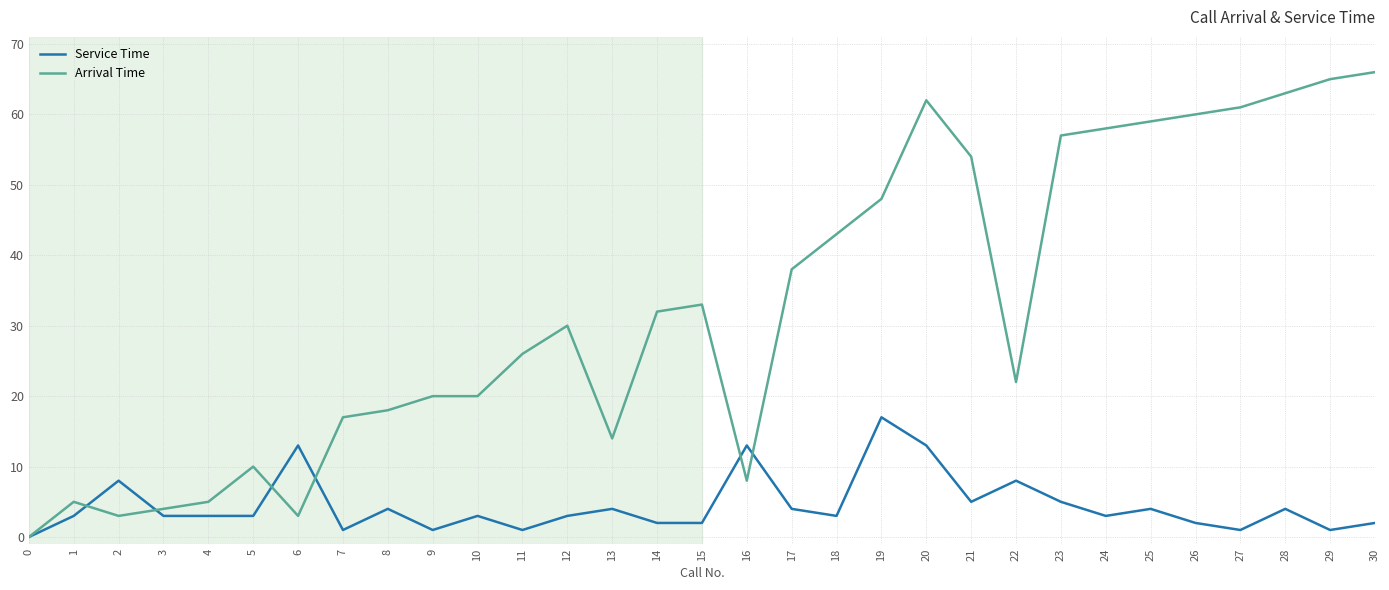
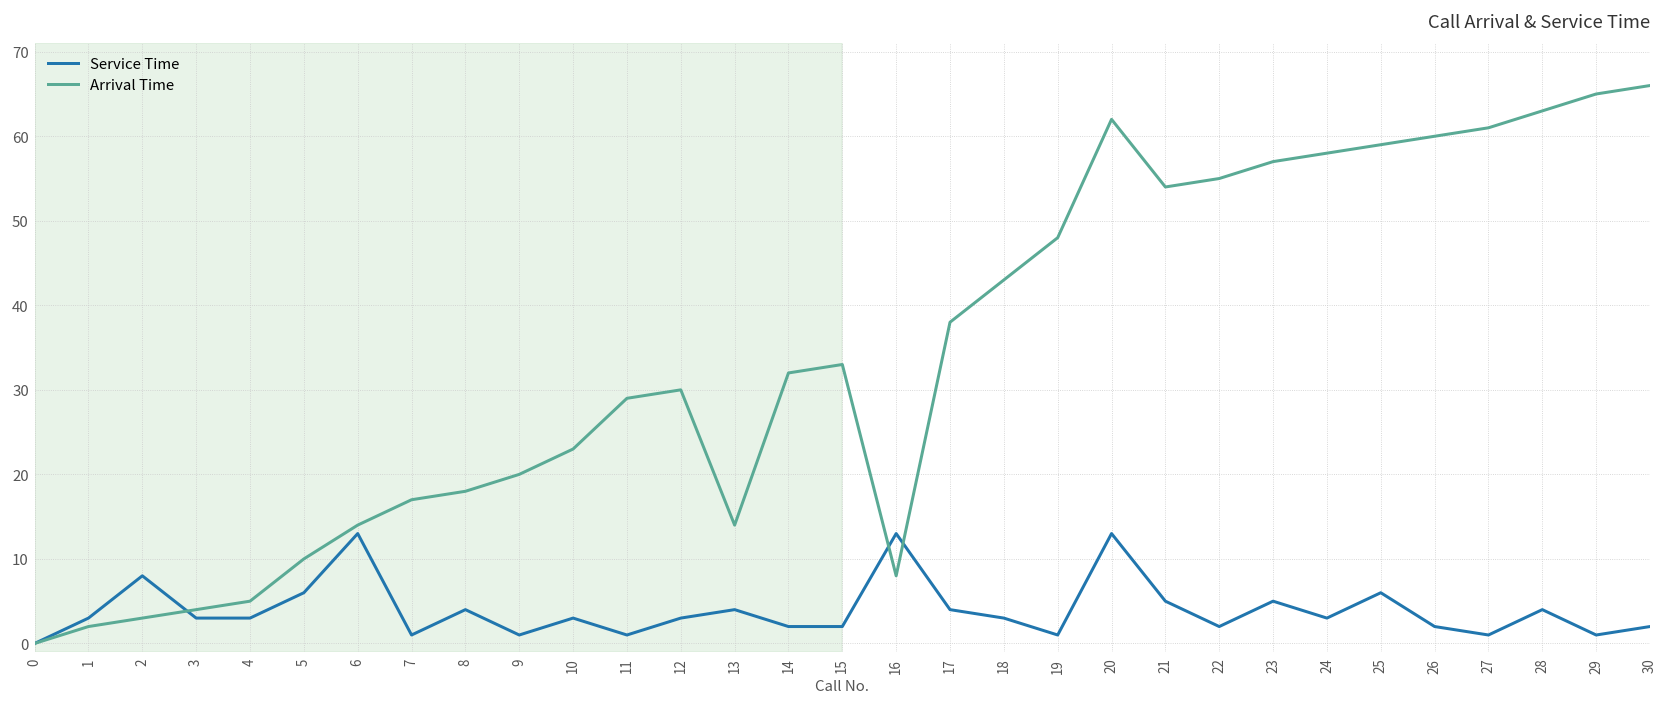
Arrival Time, 1: 5 -> 2
Service Time, 5: 3 -> 6
Arrival Time, 6: 3 -> 14
Arrival Time, 10: 20 -> 23
Arrival Time, 11: 26 -> 29
Service Time, 19: 17 -> 1
Service Time, 22: 8 -> 2
Arrival Time, 22: 22 -> 55
Service Time, 25: 4 -> 6
